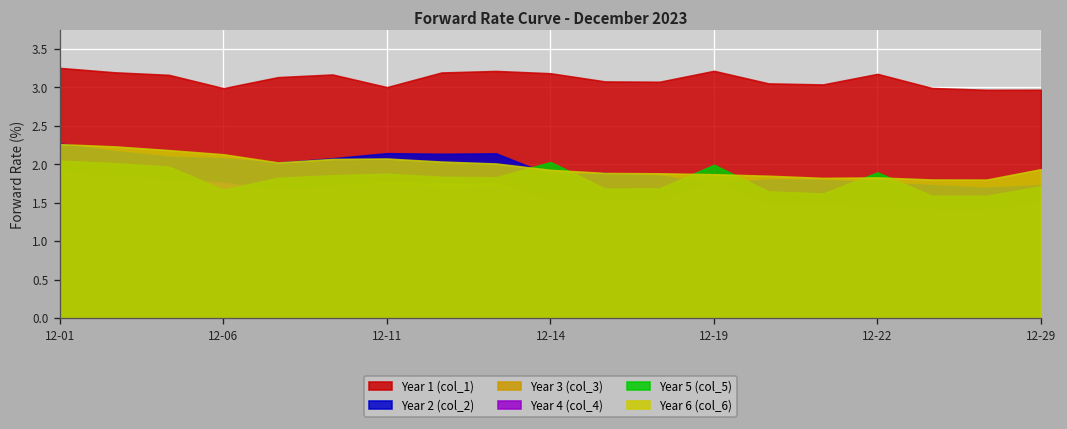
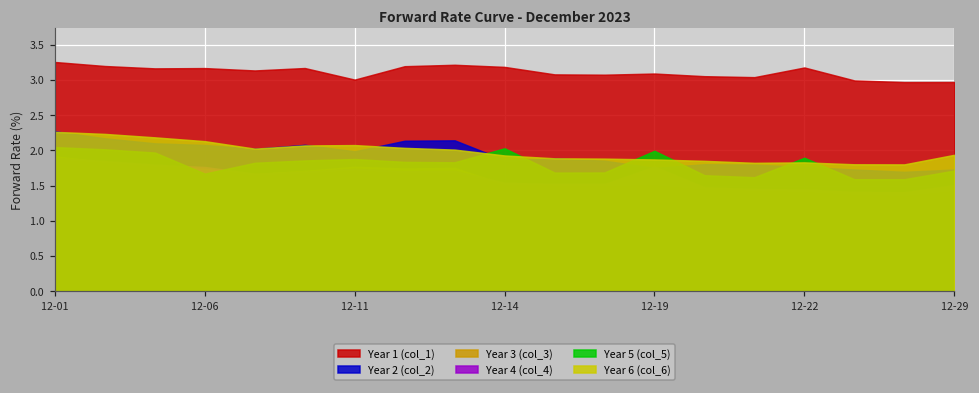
Year 1 (col_1), 12-06: 3.0 -> 3.2
Year 2 (col_2), 12-11: 2.1 -> 2.0
Year 1 (col_1), 12-19: 3.2 -> 3.1
